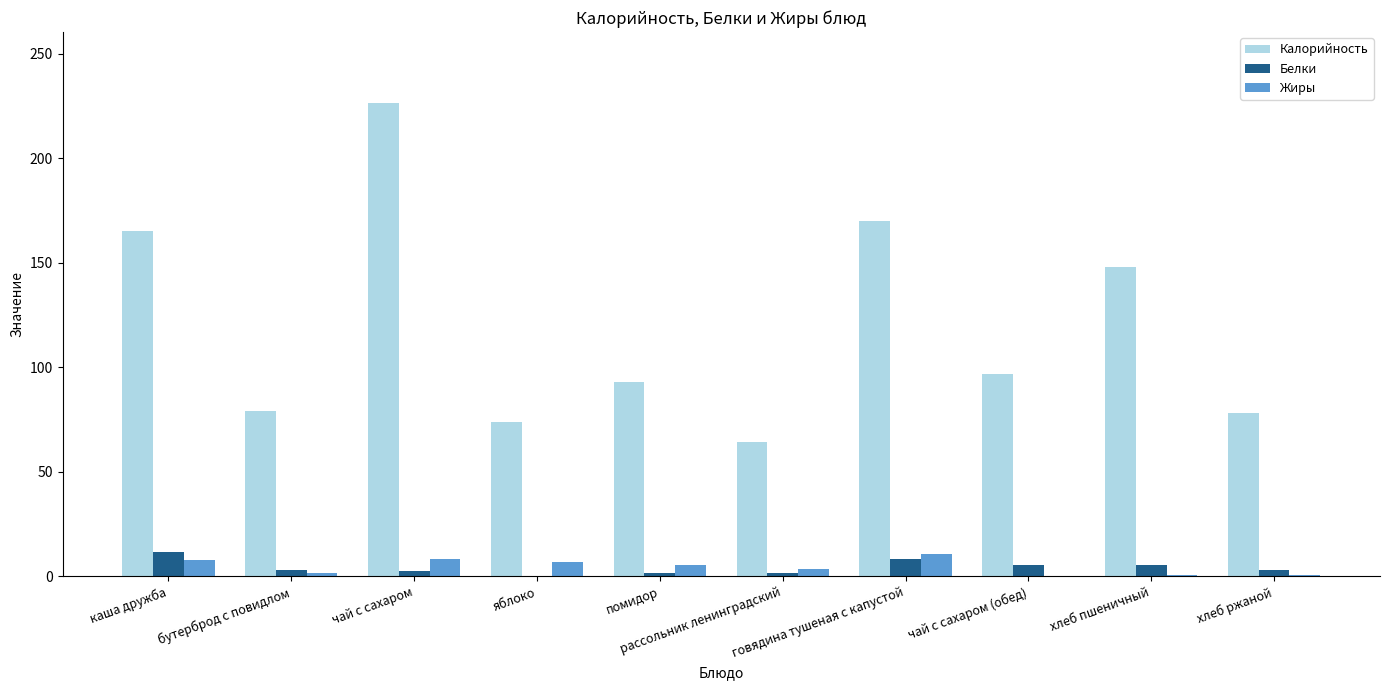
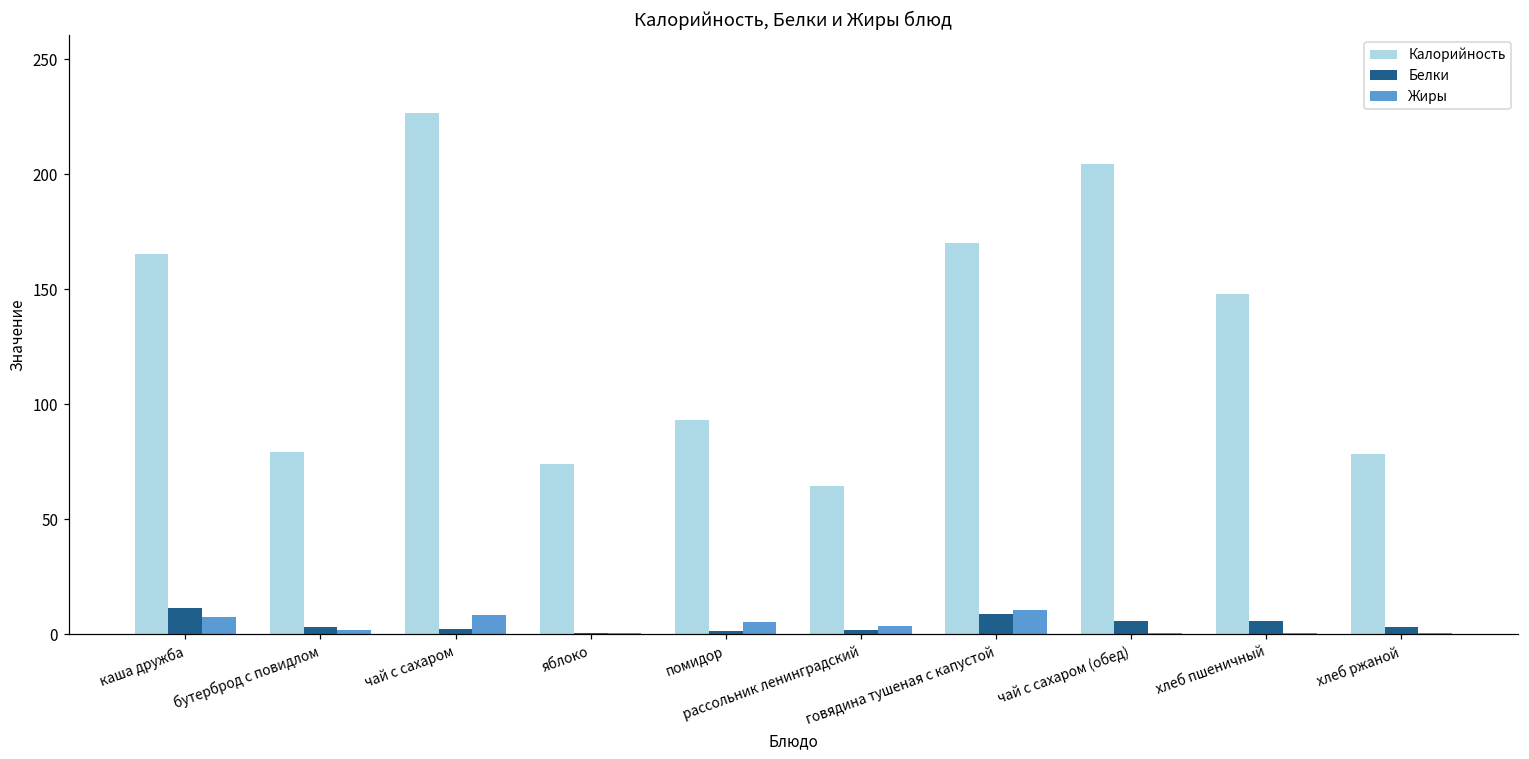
Жиры, яблоко: 7 -> 0
Калорийность, чай с сахаром (обед): 97 -> 204
